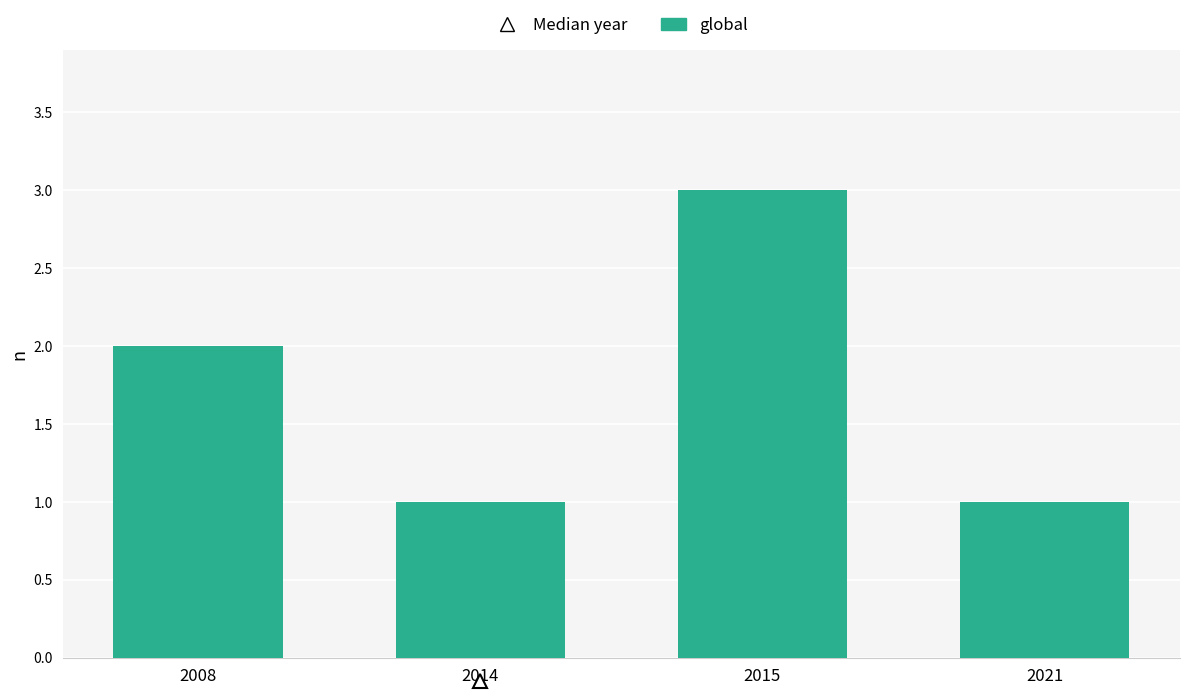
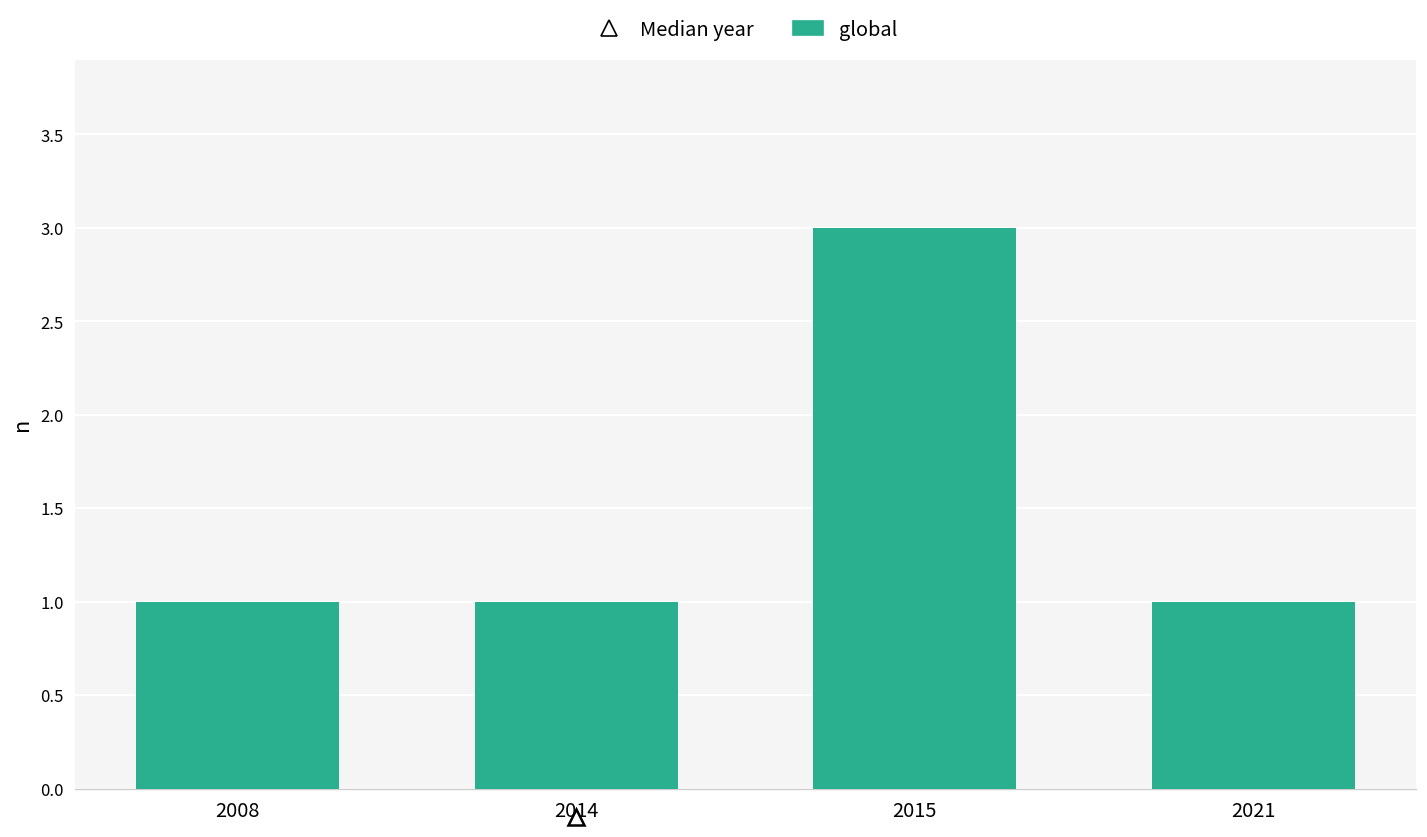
global, 2008: 2 -> 1
